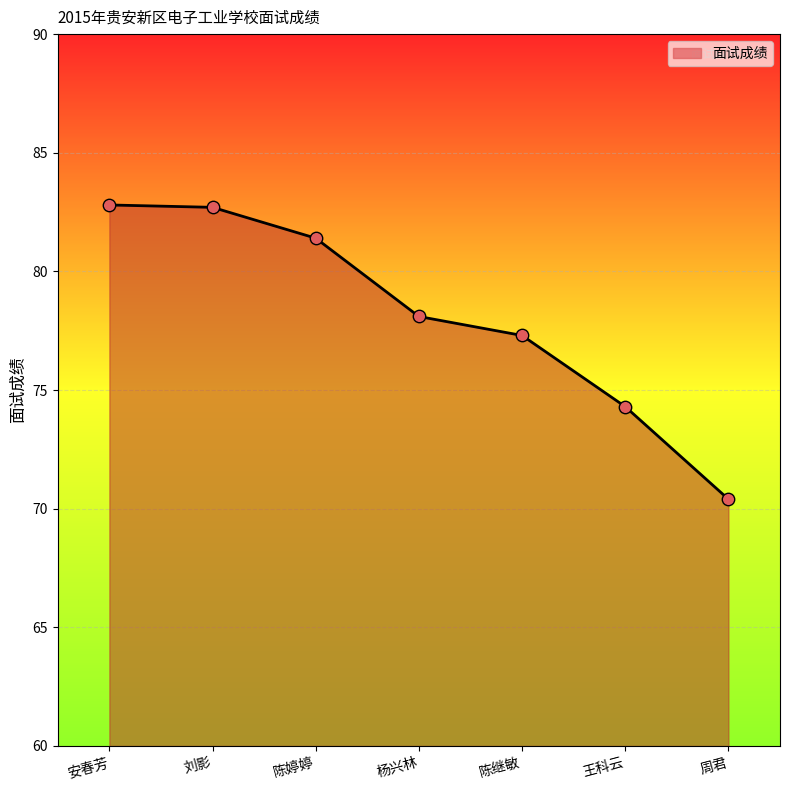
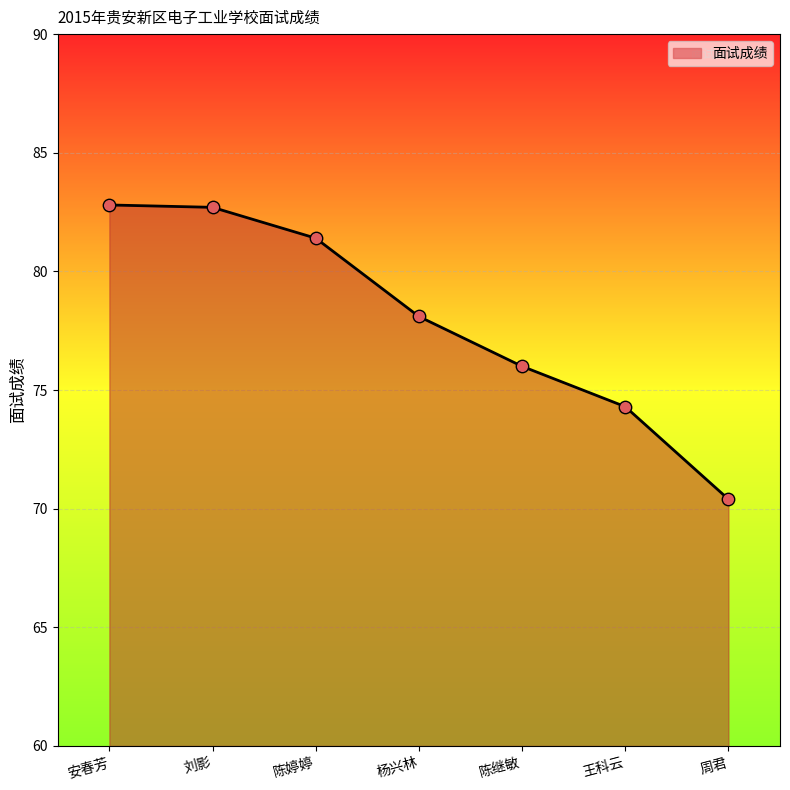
陈继敏: 77.3 -> 76.0
